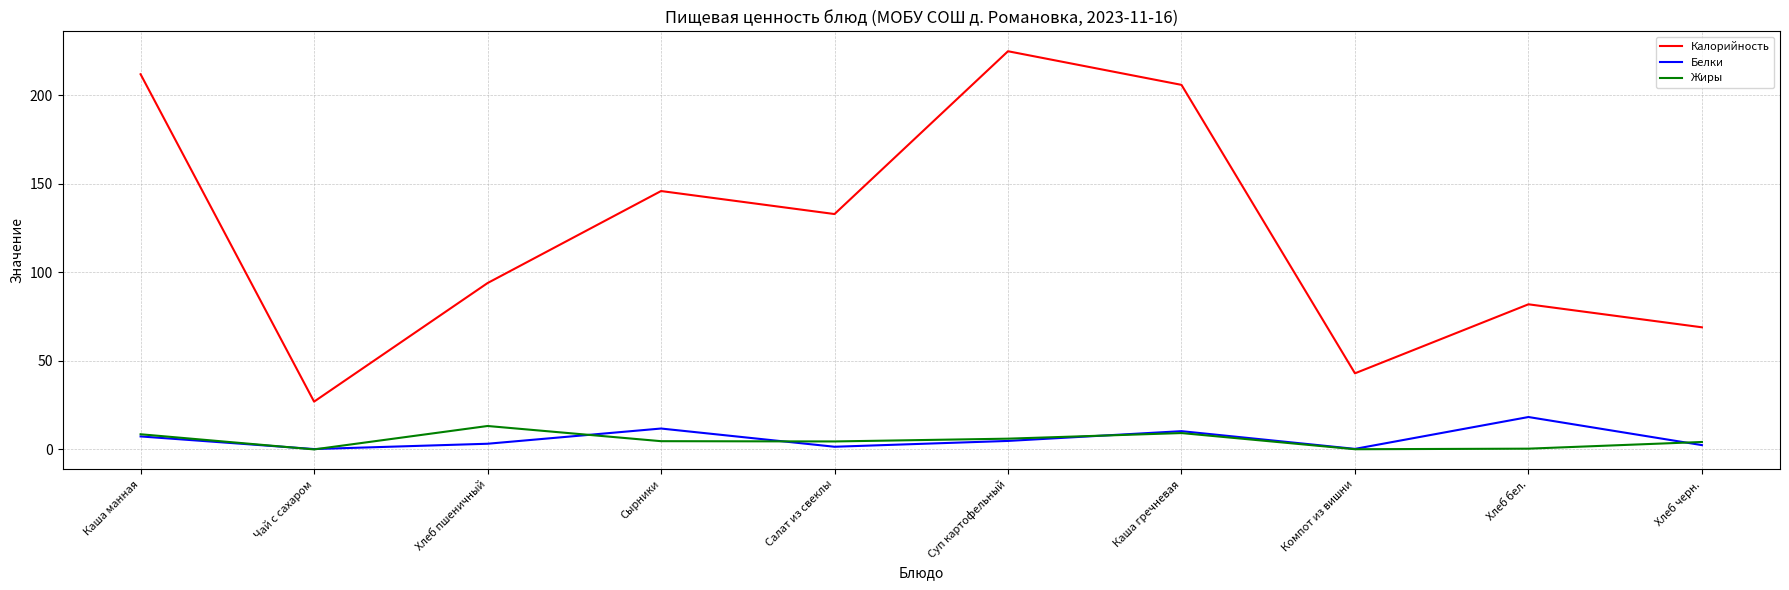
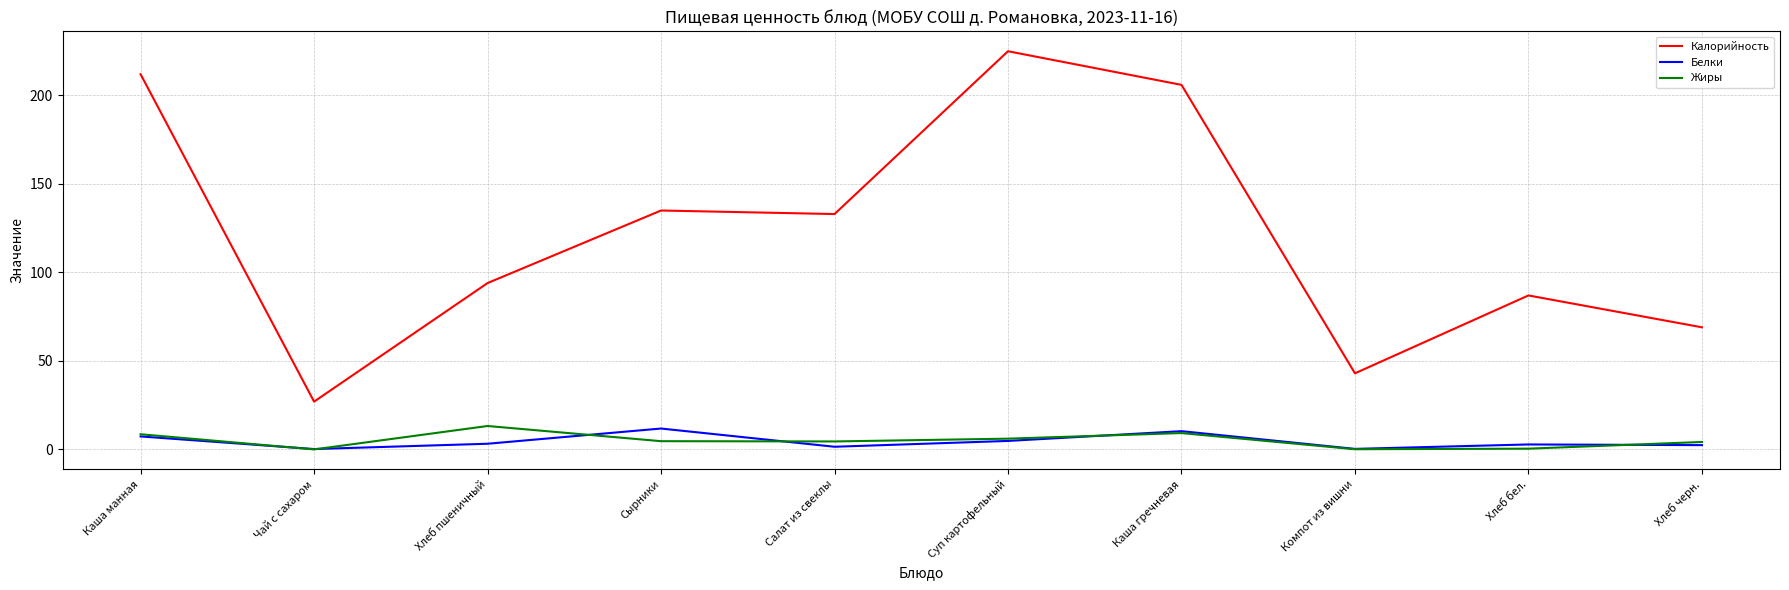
Калорийность, Сырники: 146 -> 135
Калорийность, Хлеб бел.: 82 -> 87
Белки, Хлеб бел.: 18 -> 3
